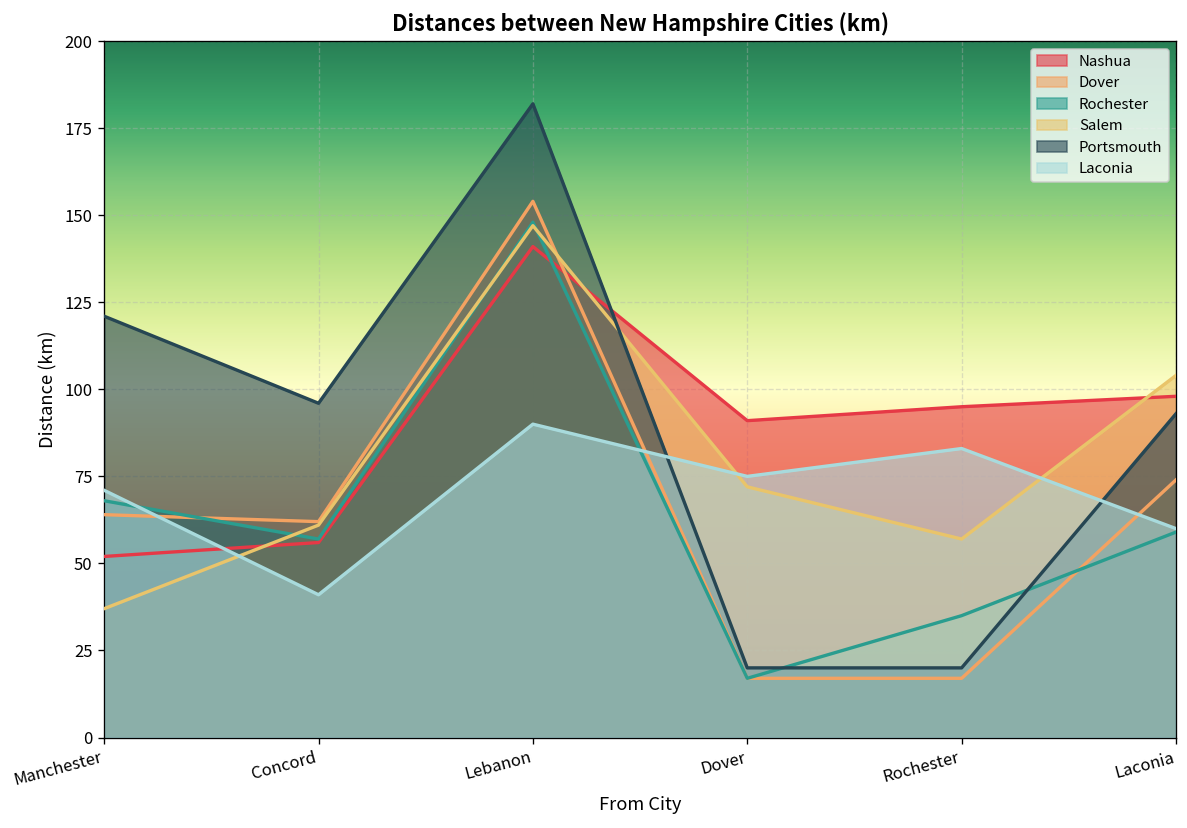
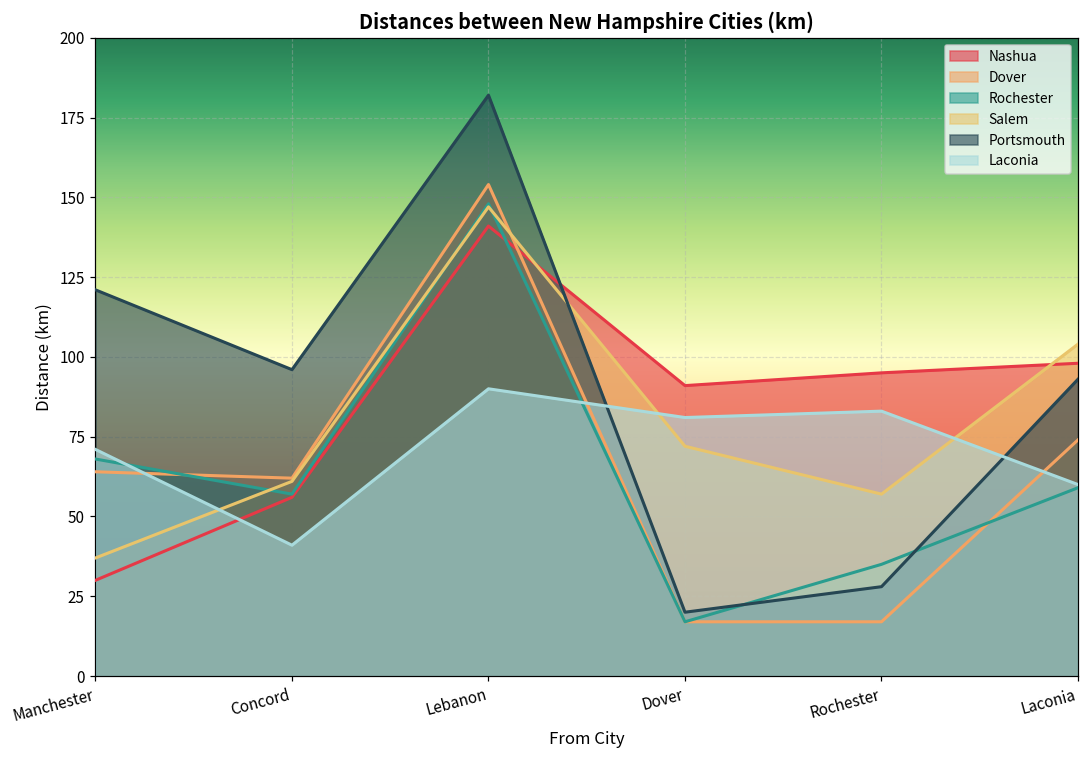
Nashua, Manchester: 52 -> 30
Laconia, Dover: 75 -> 81
Portsmouth, Rochester: 20 -> 28
